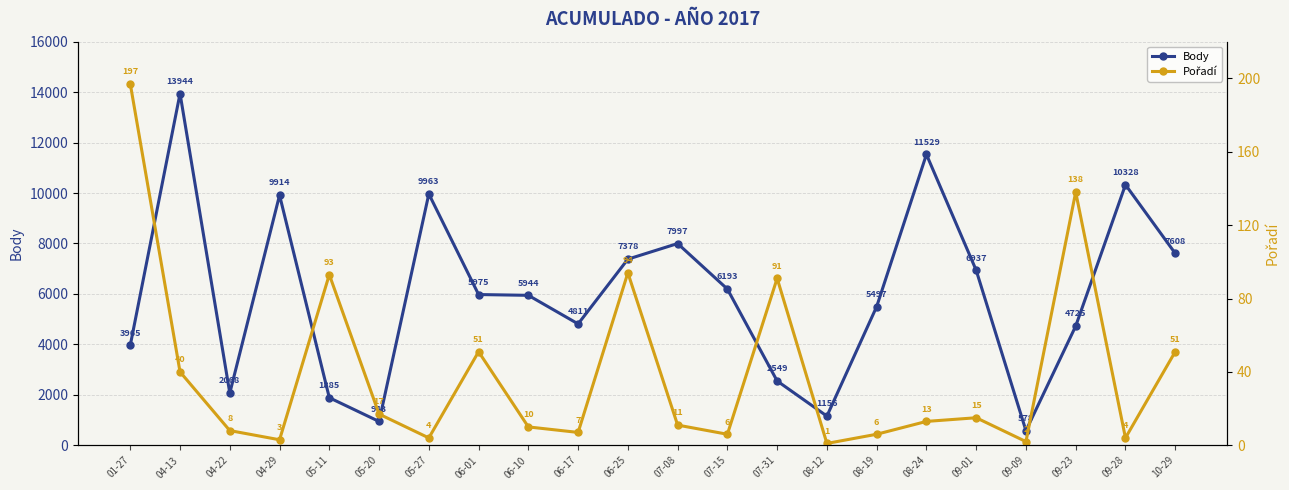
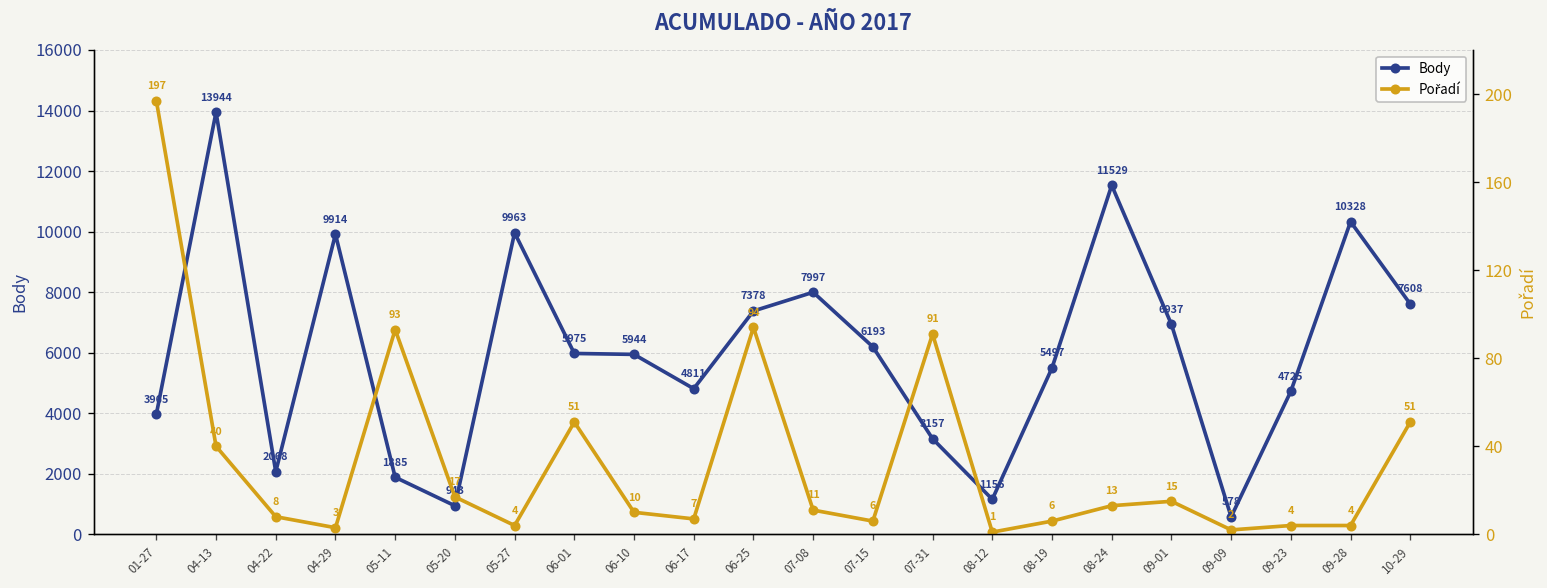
Body, 07-31: 2549 -> 3157
Pořadí, 09-23: 138 -> 4
